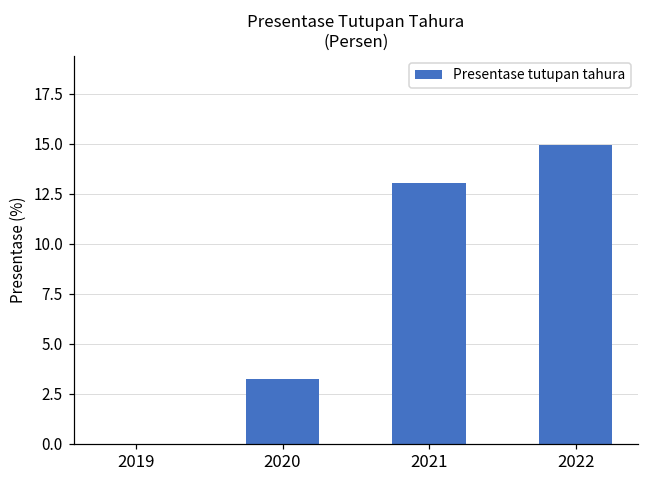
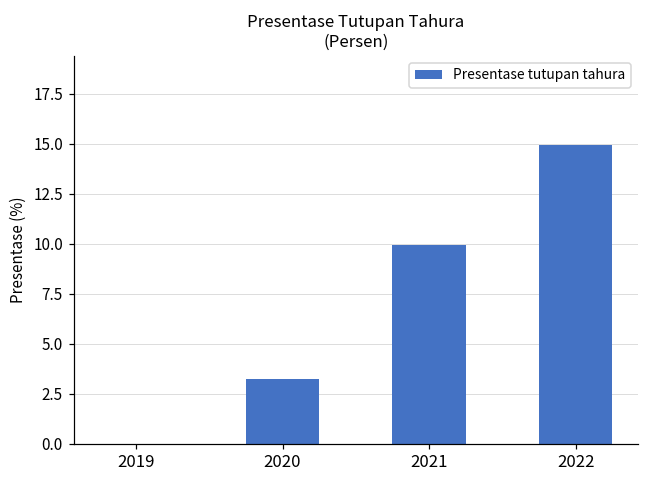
2021: 13.0 -> 10.0
